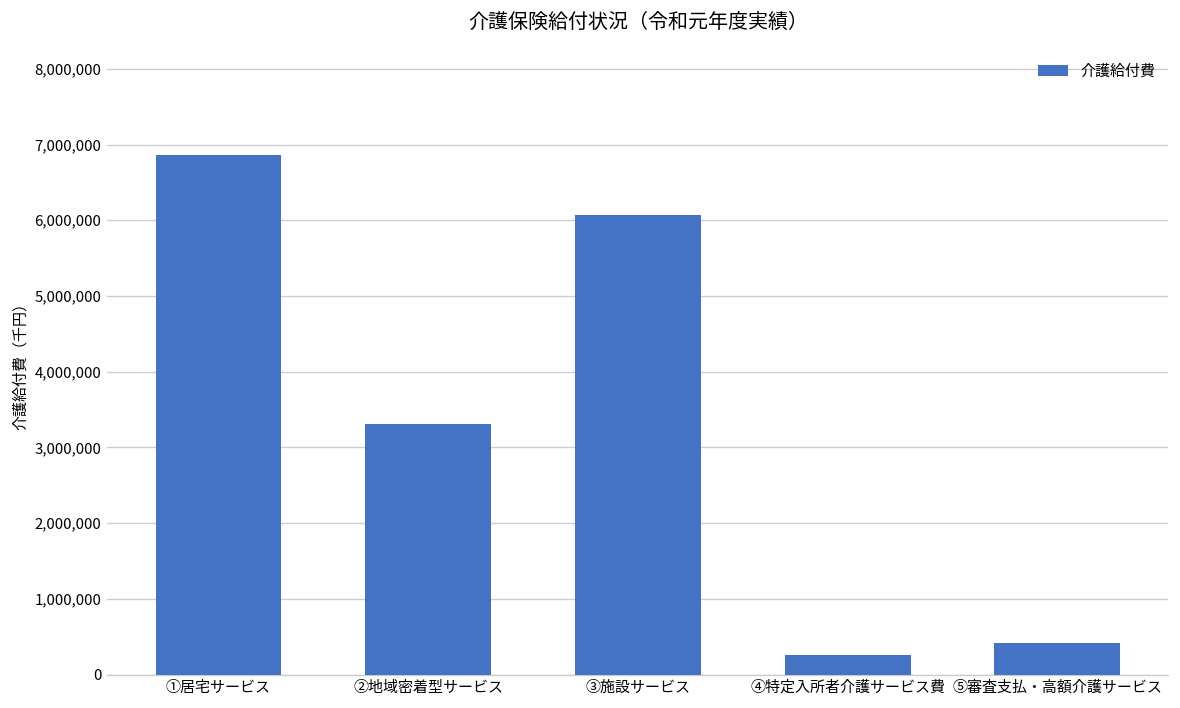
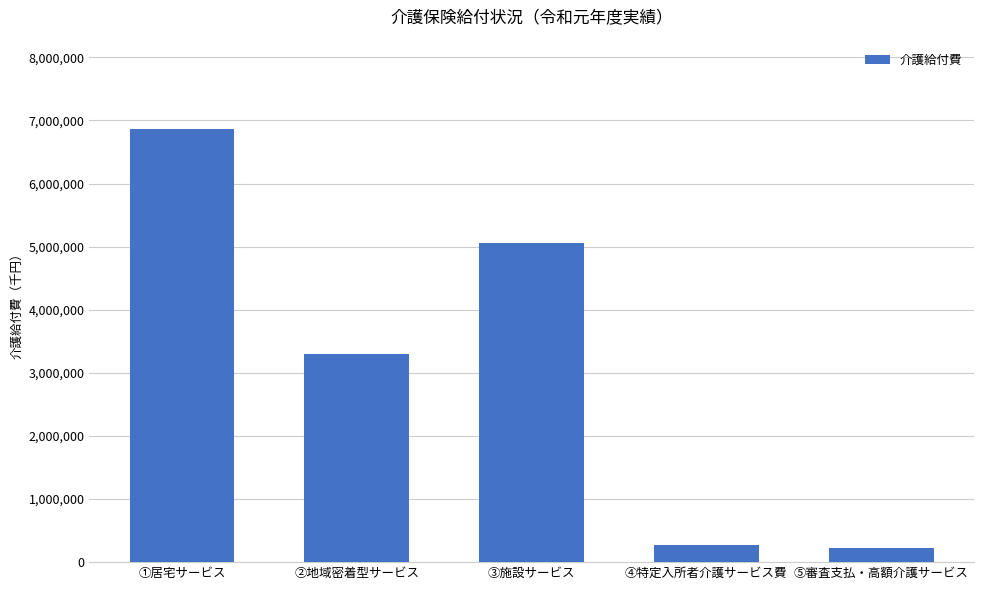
③施設サービス: 6,100,000 -> 5,100,000
⑤審査支払・高額介護サービス: 400,000 -> 200,000
